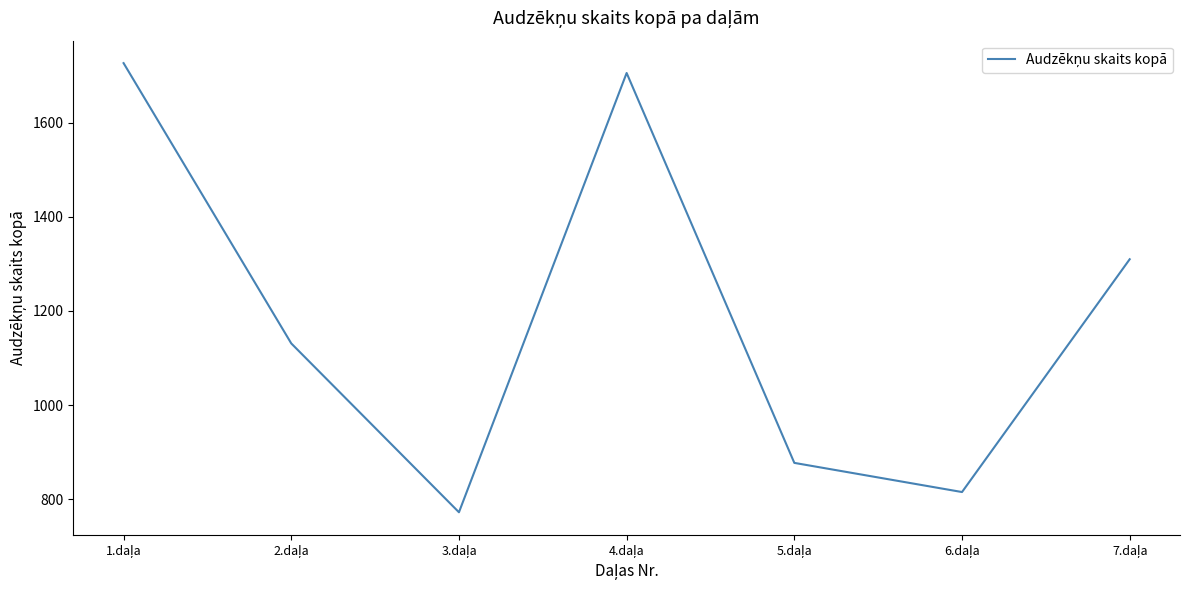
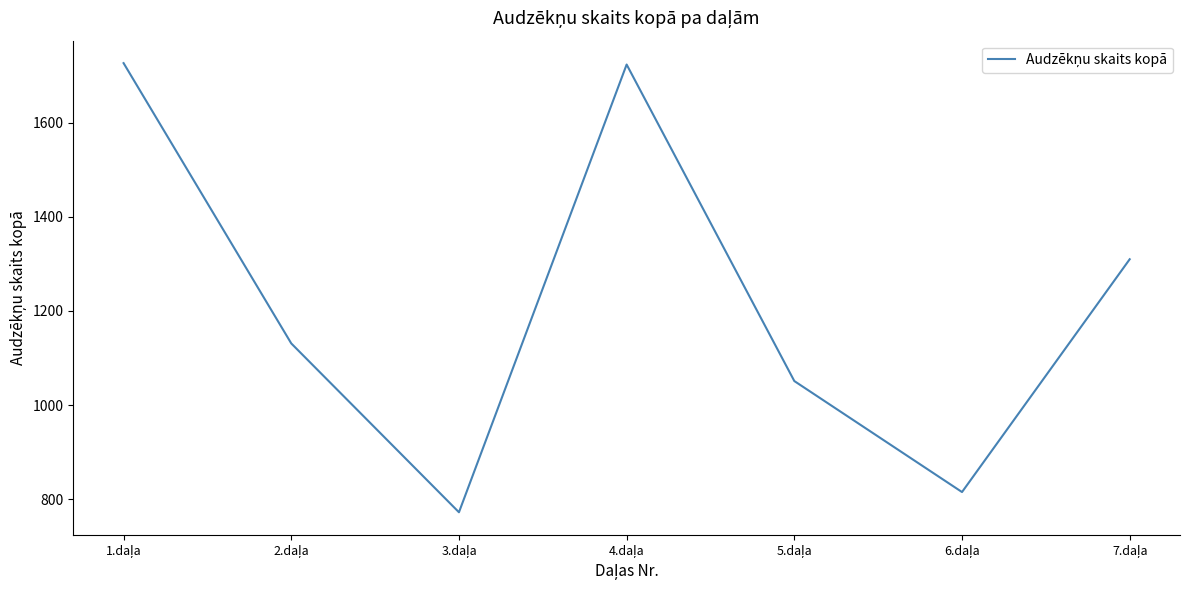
4.daļa: 1710 -> 1720
5.daļa: 880 -> 1050
